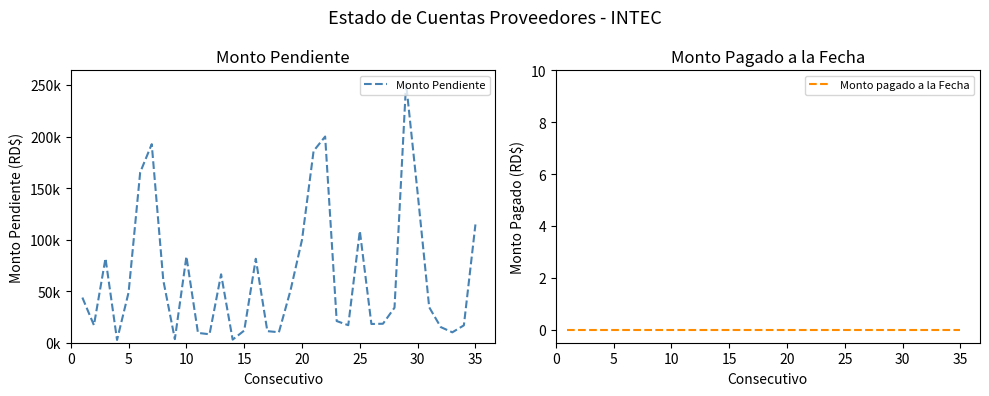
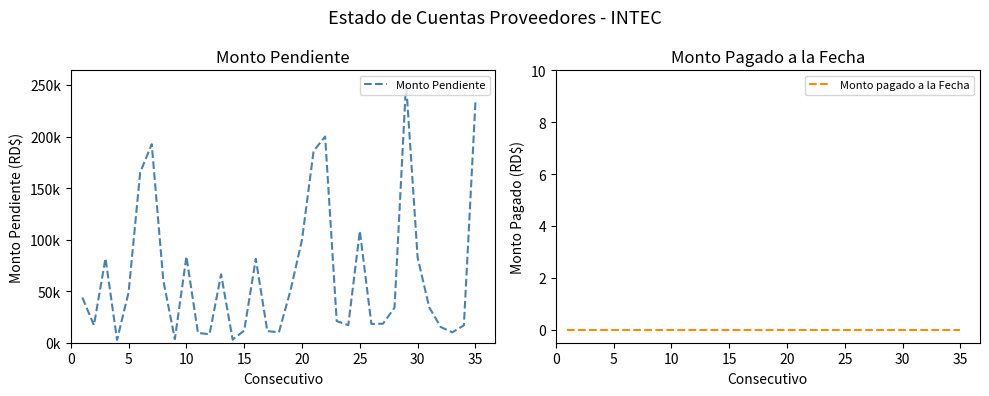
Monto Pendiente, 30: 145000 -> 83000
Monto Pendiente, 35: 115000 -> 233000
